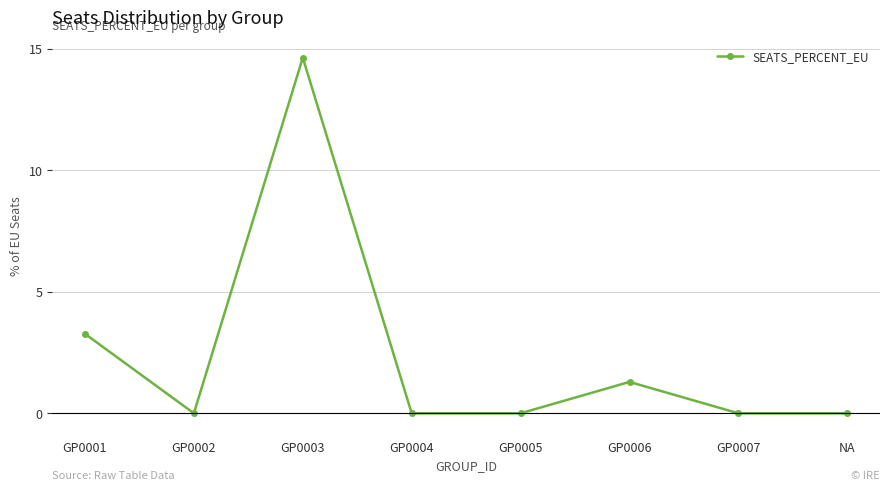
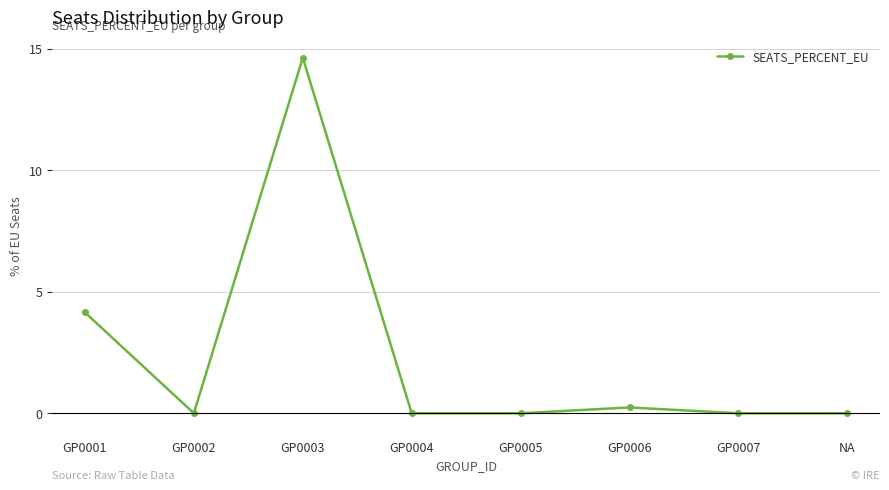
GP0001: 3.3 -> 4.2
GP0006: 1.3 -> 0.2
